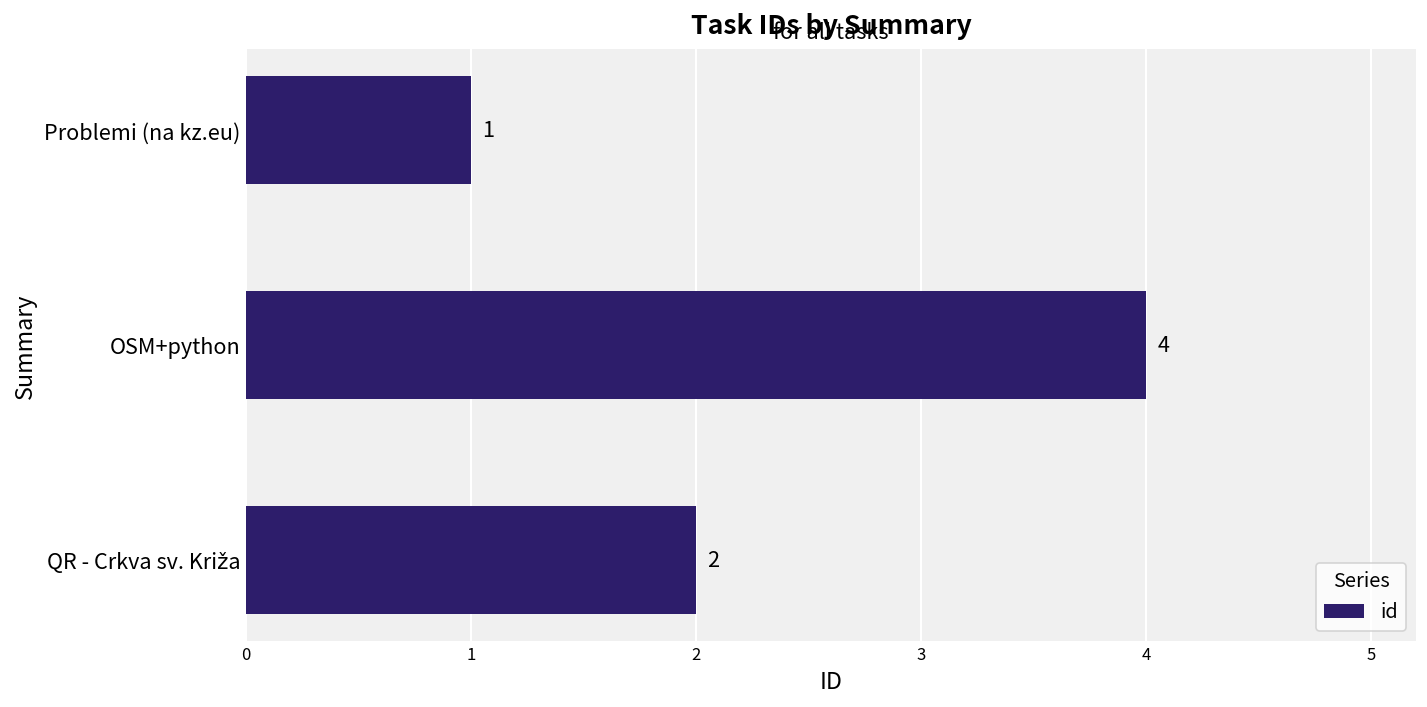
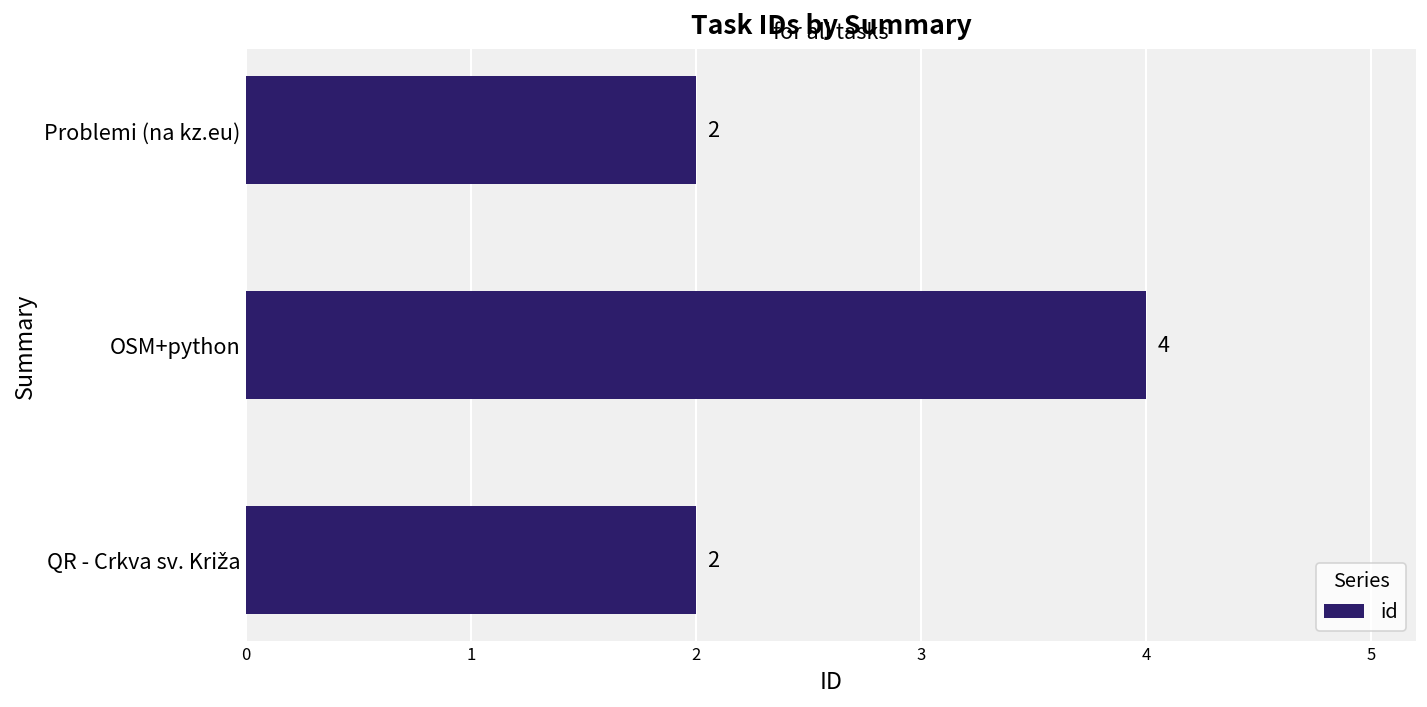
Problemi (na kz.eu): 1 -> 2
